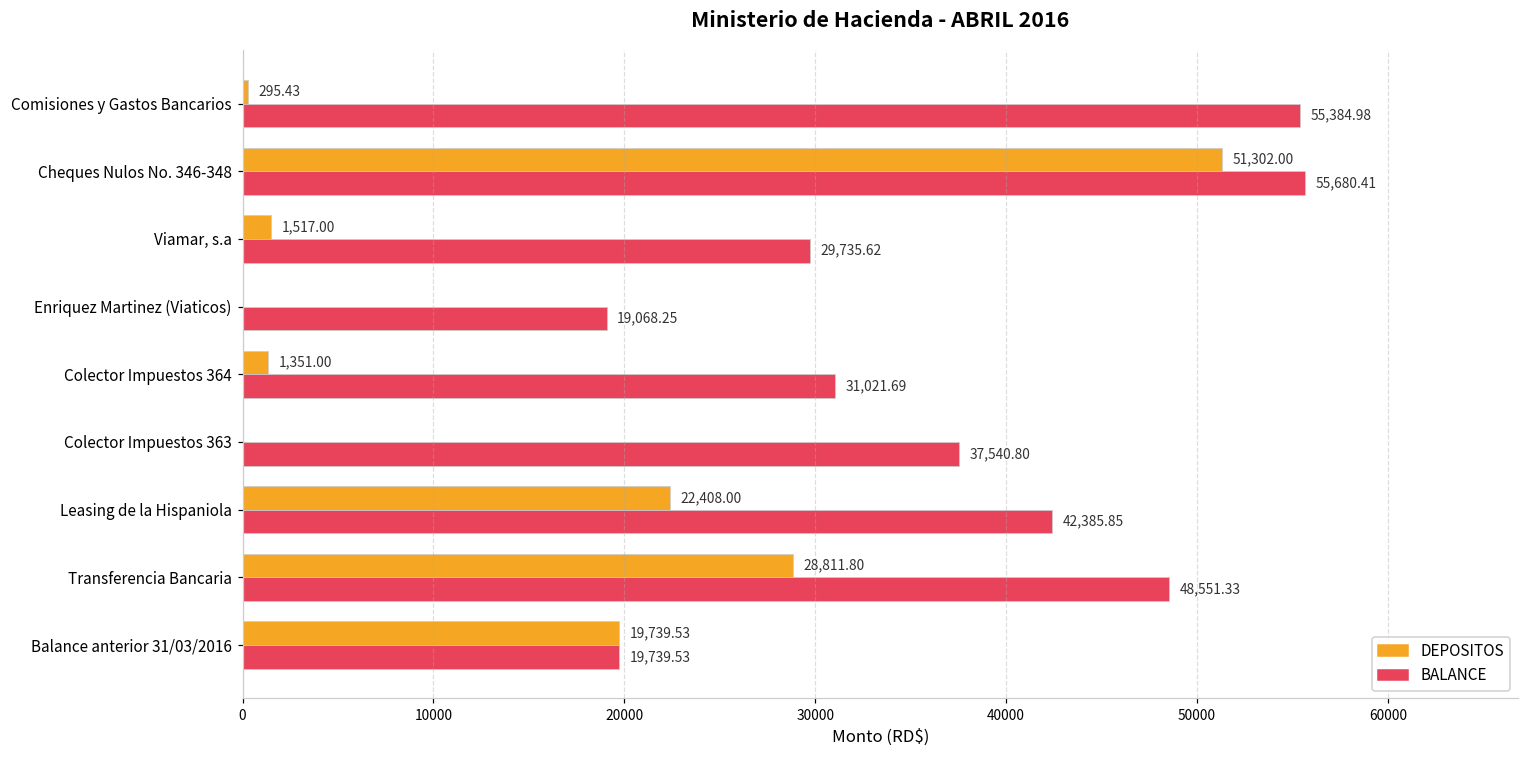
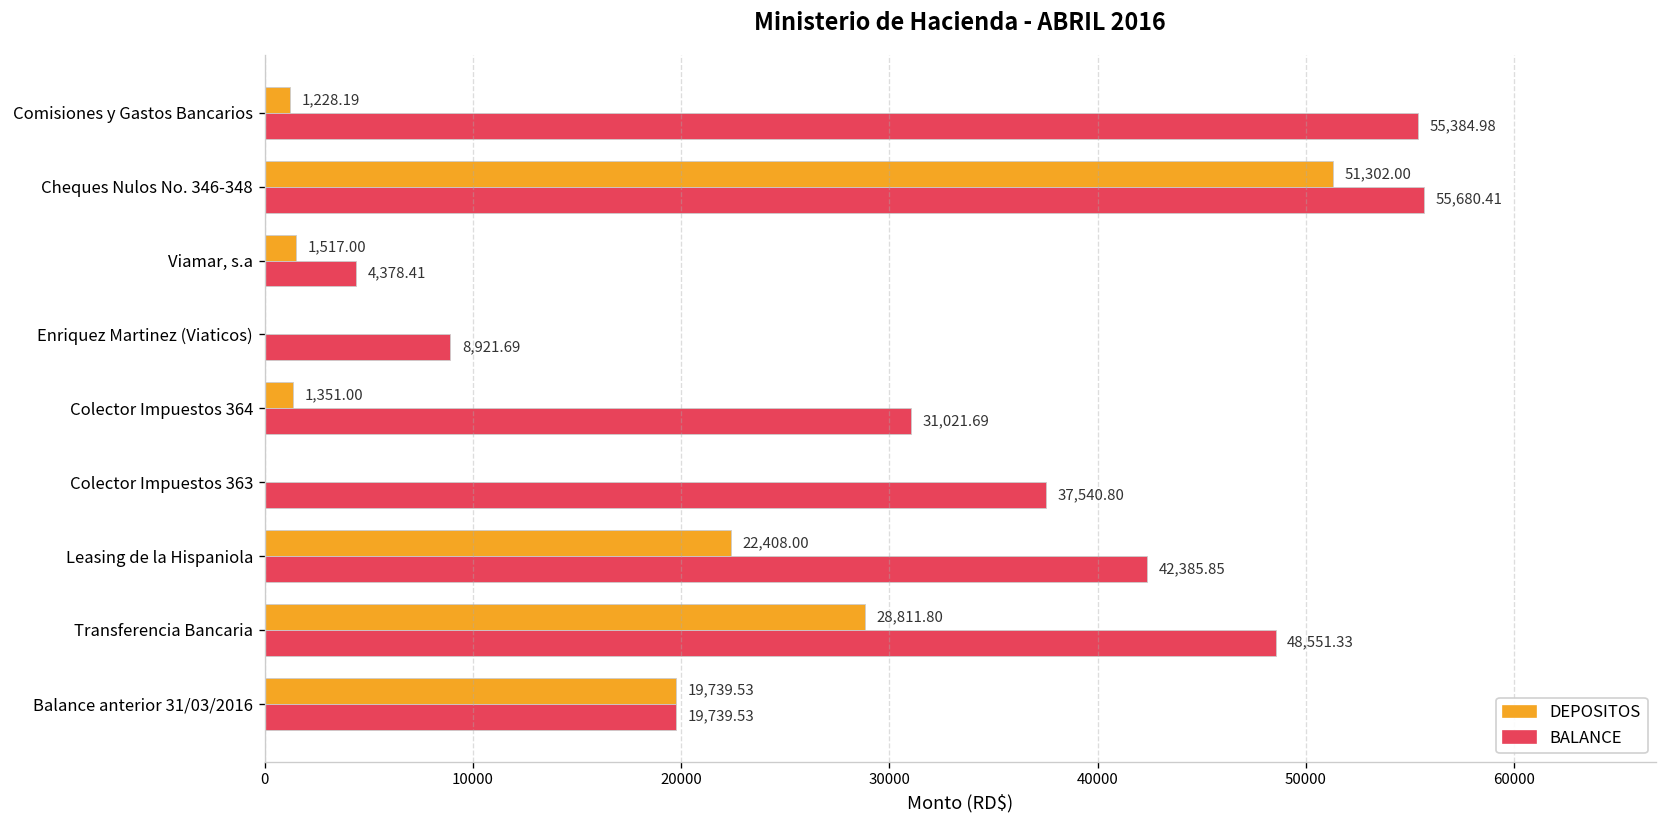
DEPOSITOS, Comisiones y Gastos Bancarios: 295.43 -> 1,228.19
BALANCE, Viamar, s.a: 29,735.62 -> 4,378.41
BALANCE, Enriquez Martinez (Viaticos): 19,068.25 -> 8,921.69
